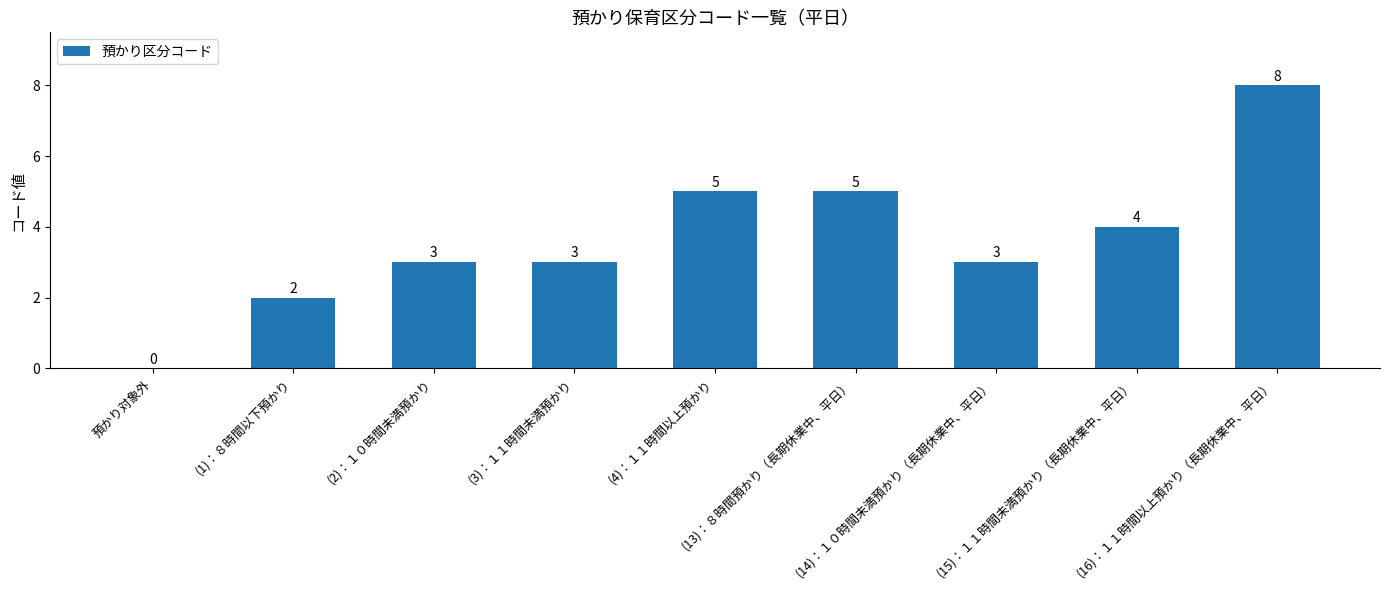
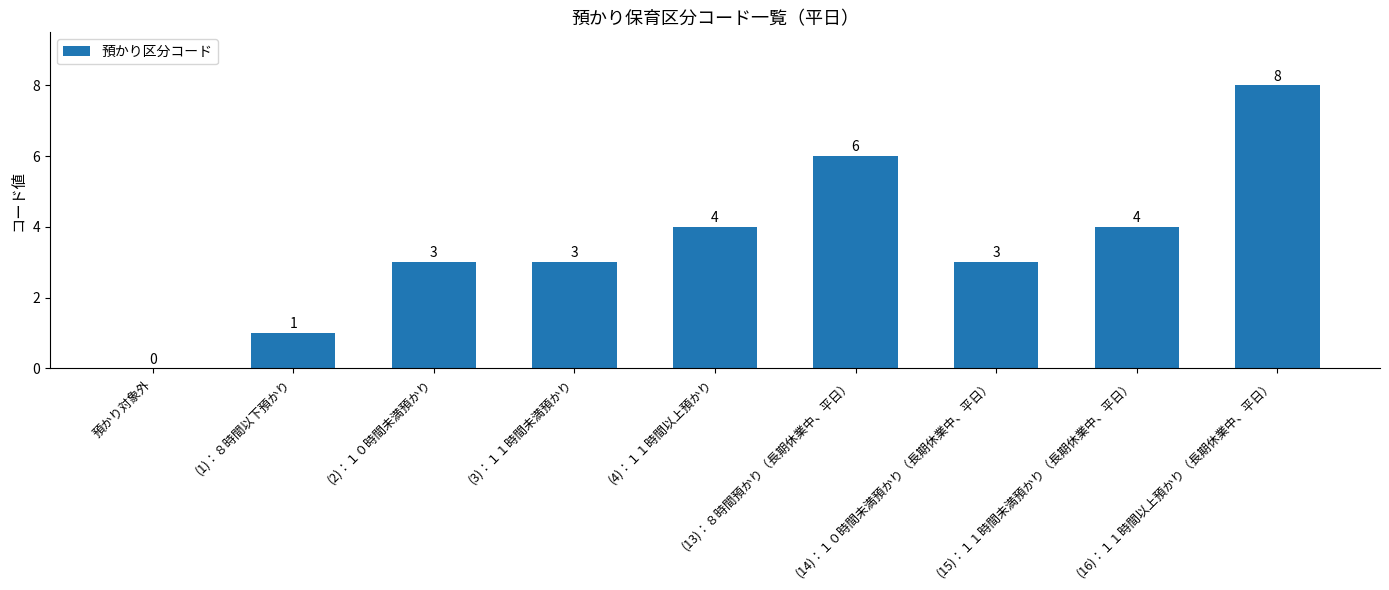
(1)：８時間以下預かり: 2 -> 1
(4)：１１時間以上預かり: 5 -> 4
(13)：８時間預かり（長期休業中、平日）: 5 -> 6
